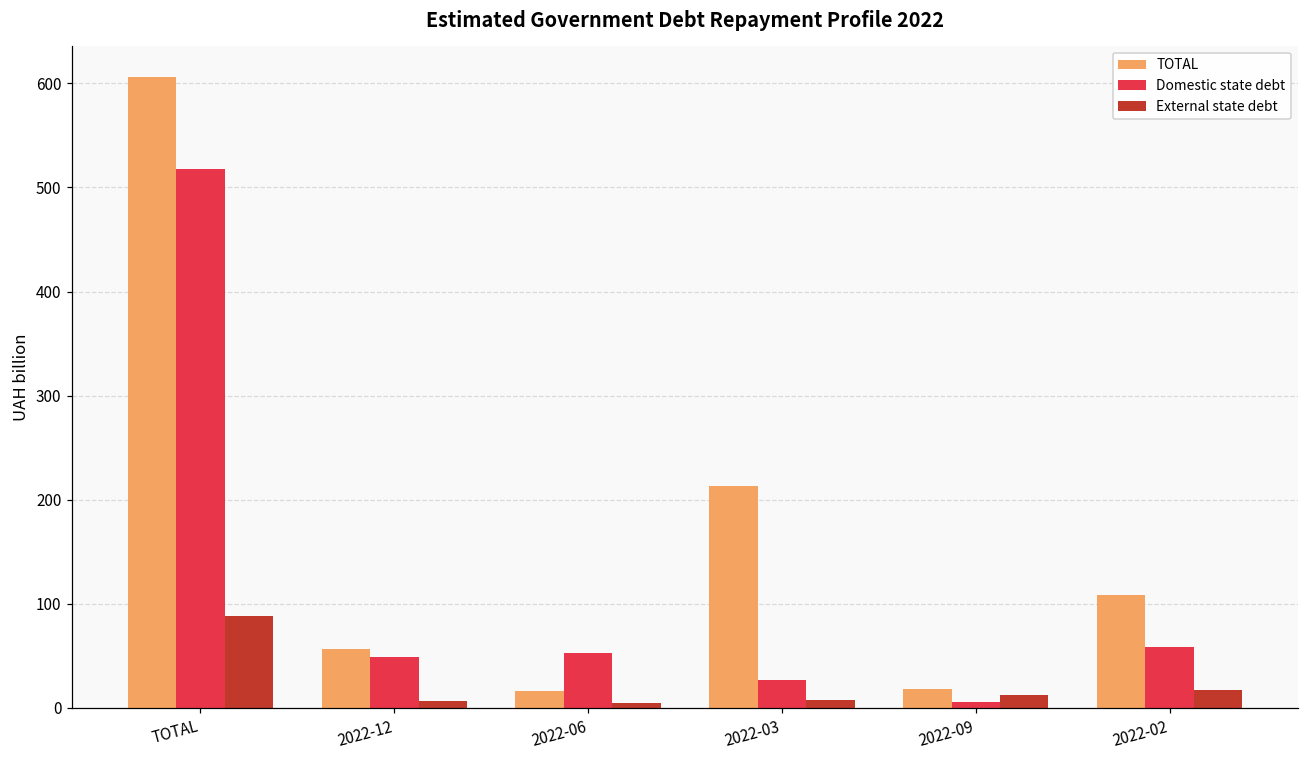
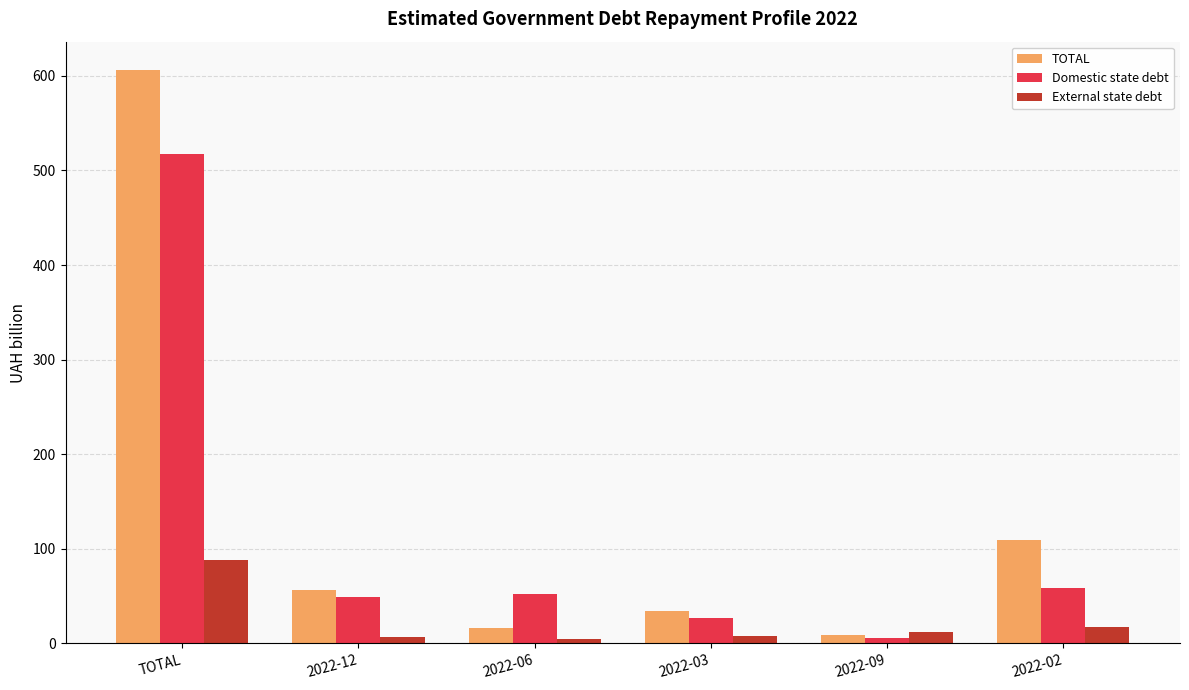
TOTAL, 2022-03: 210 -> 30
TOTAL, 2022-09: 20 -> 10
